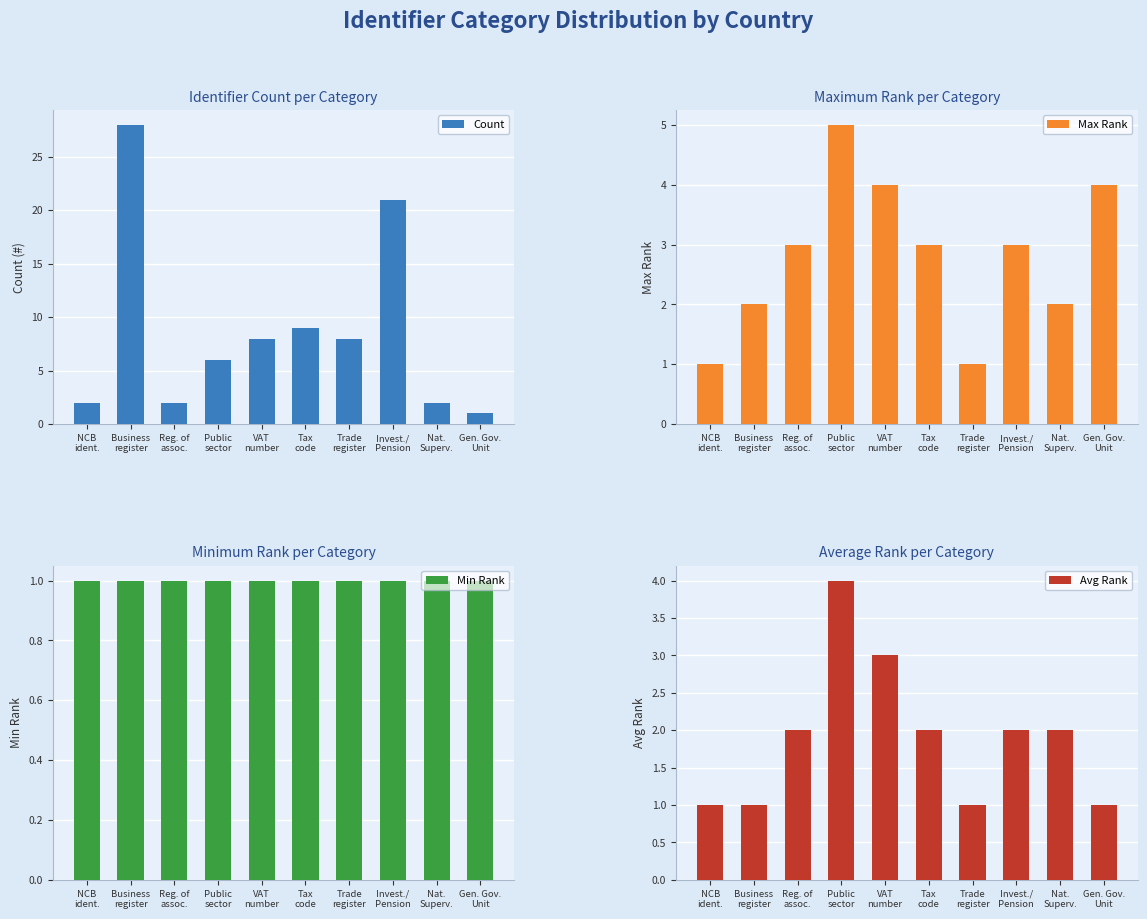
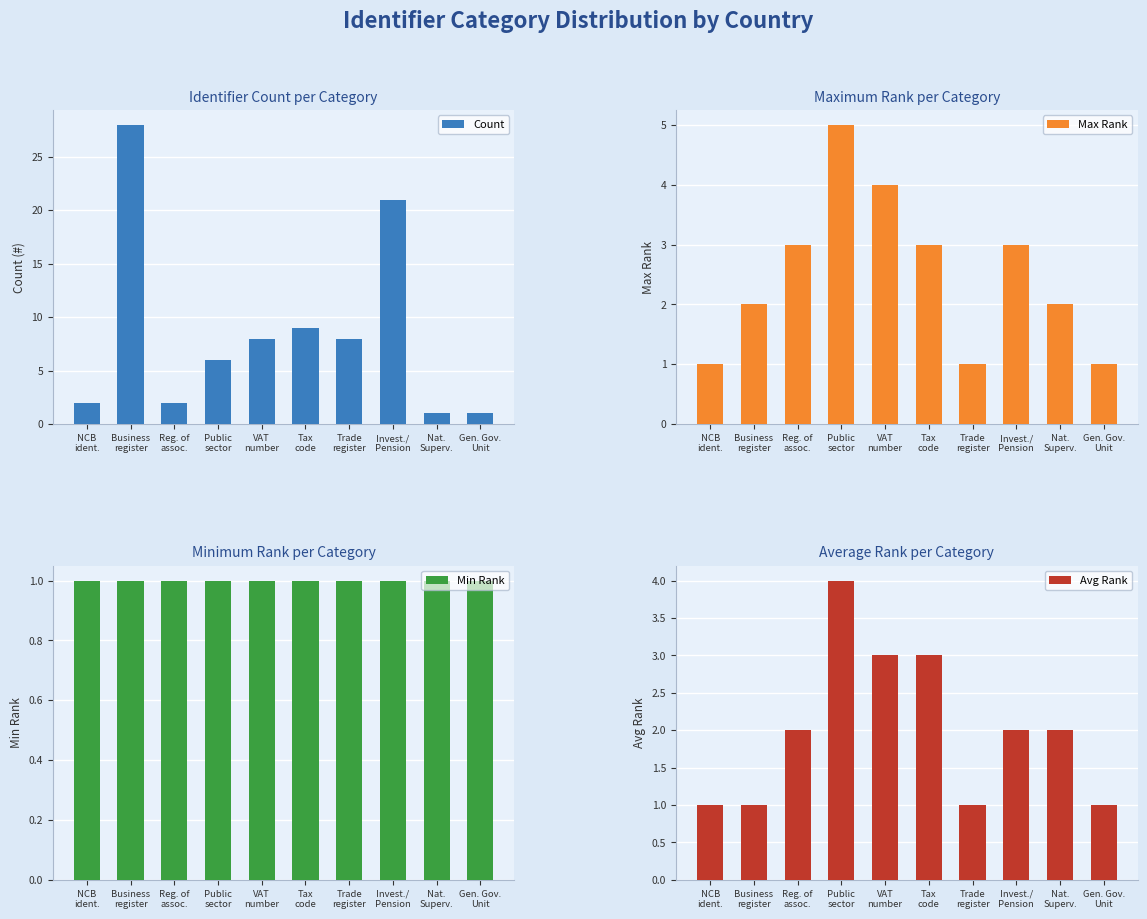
Identifier Count per Category, Nat. Superv.: 2 -> 1
Maximum Rank per Category, Gen. Gov. Unit: 4 -> 1
Average Rank per Category, Tax code: 2 -> 3
